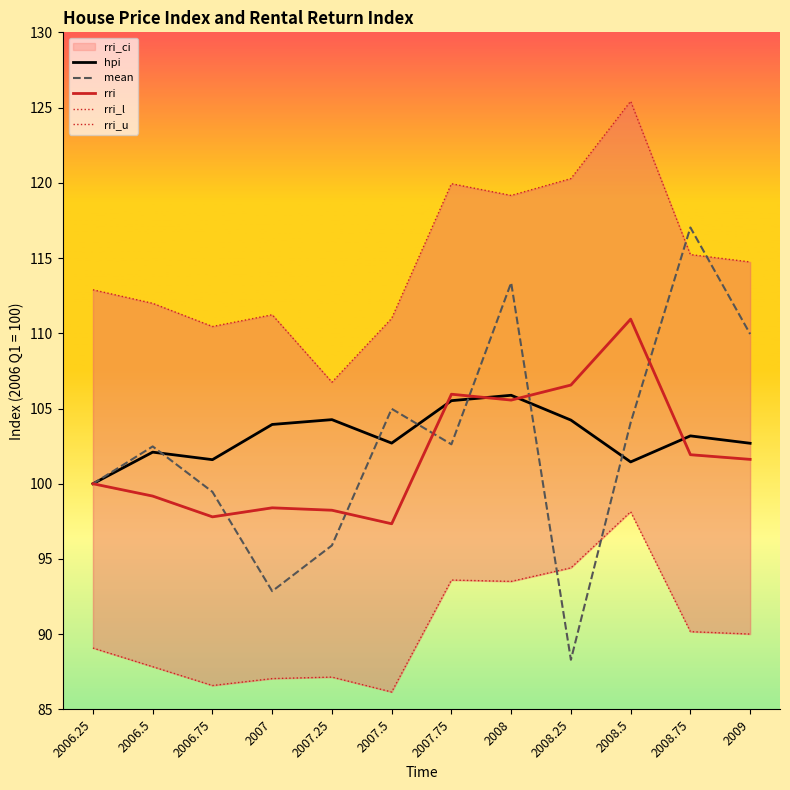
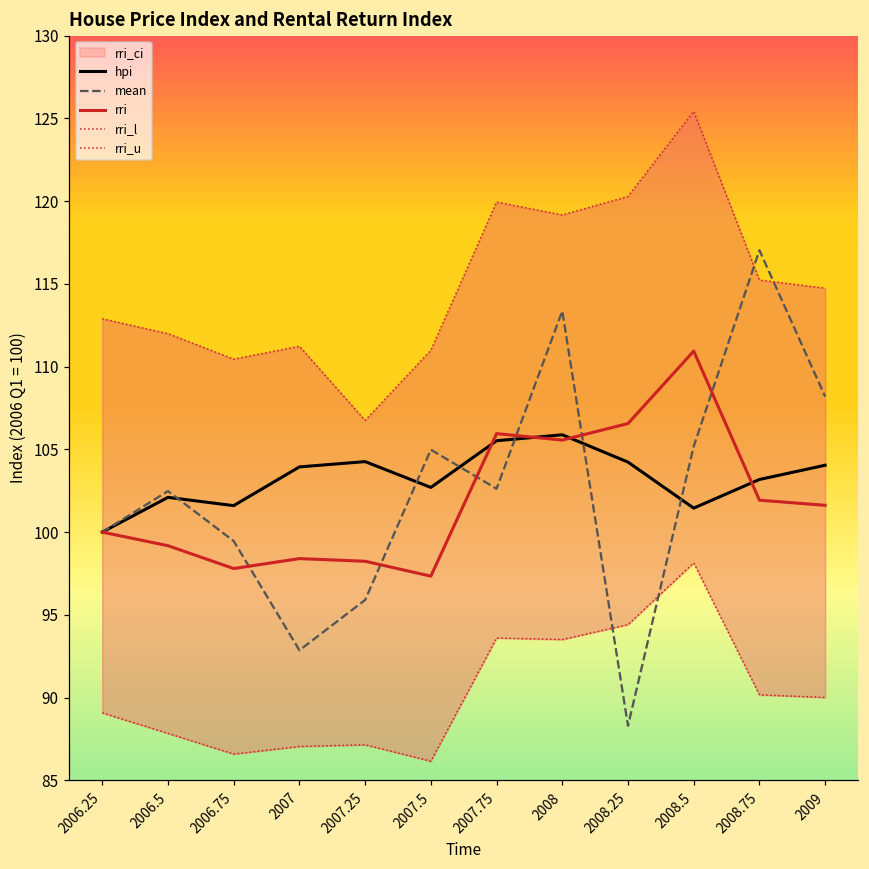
mean, 2008.5: 104.1 -> 105.2
hpi, 2009: 102.7 -> 104.0
mean, 2009: 110.0 -> 108.2
